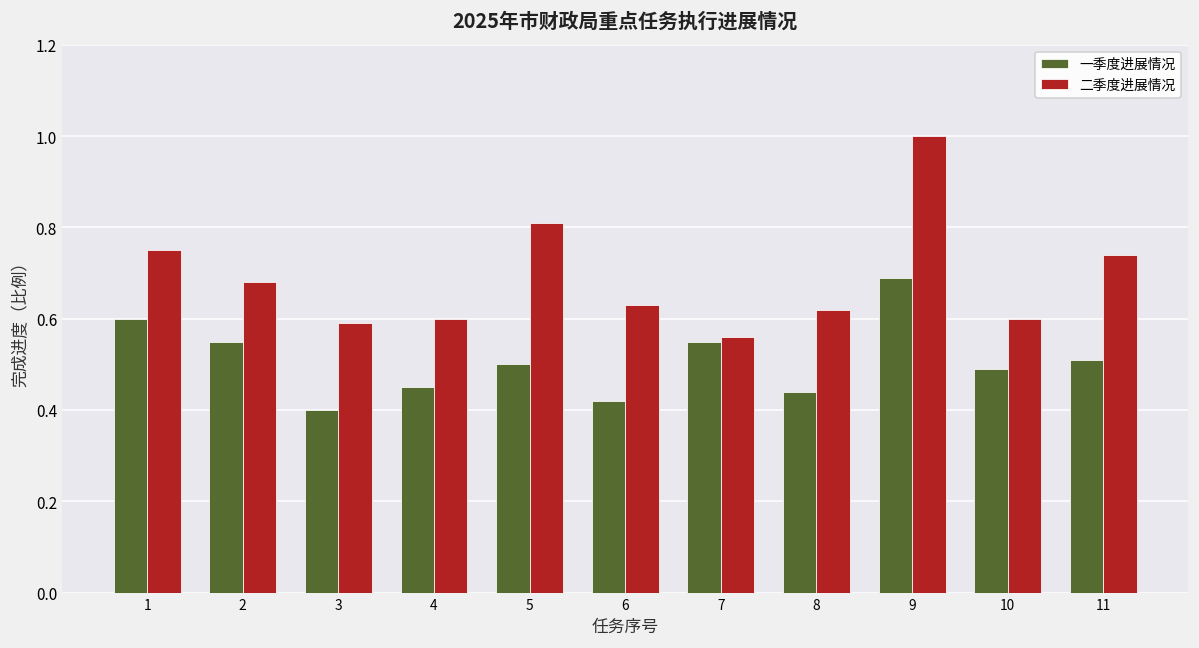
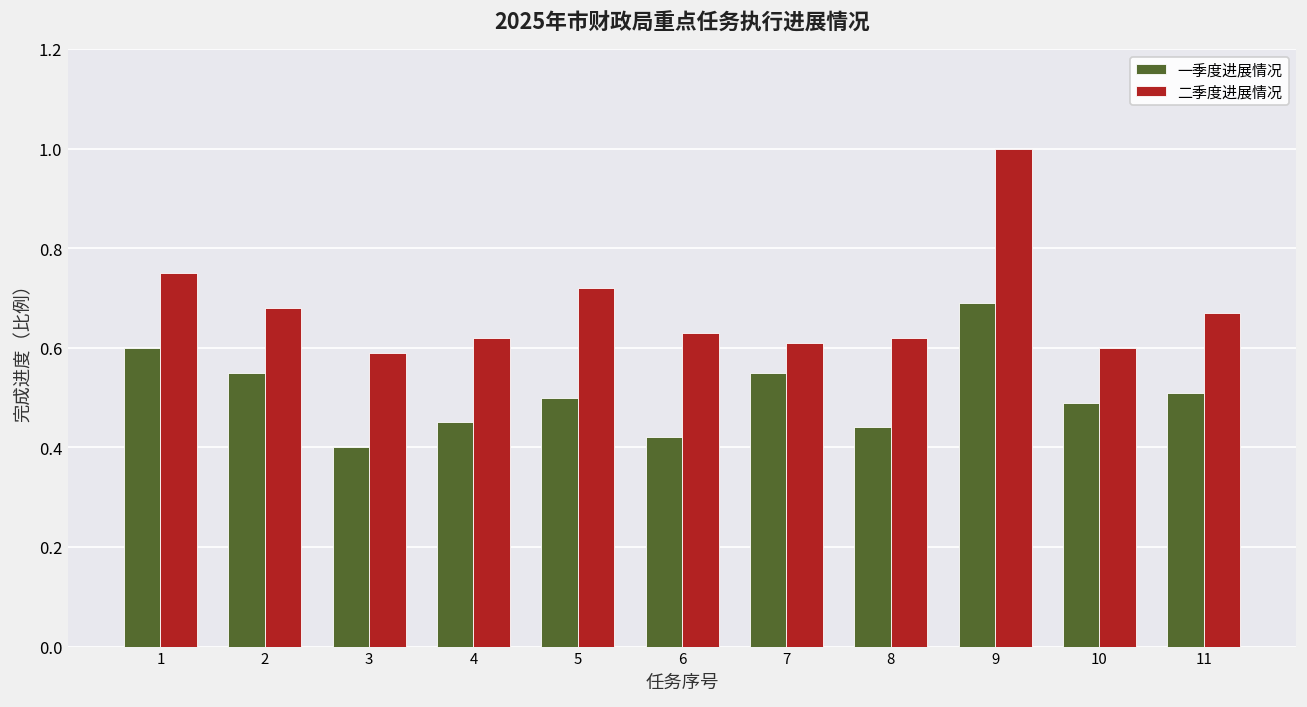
二季度进展情况, 4: 0.60 -> 0.62
二季度进展情况, 5: 0.81 -> 0.72
二季度进展情况, 7: 0.56 -> 0.61
二季度进展情况, 11: 0.74 -> 0.67
